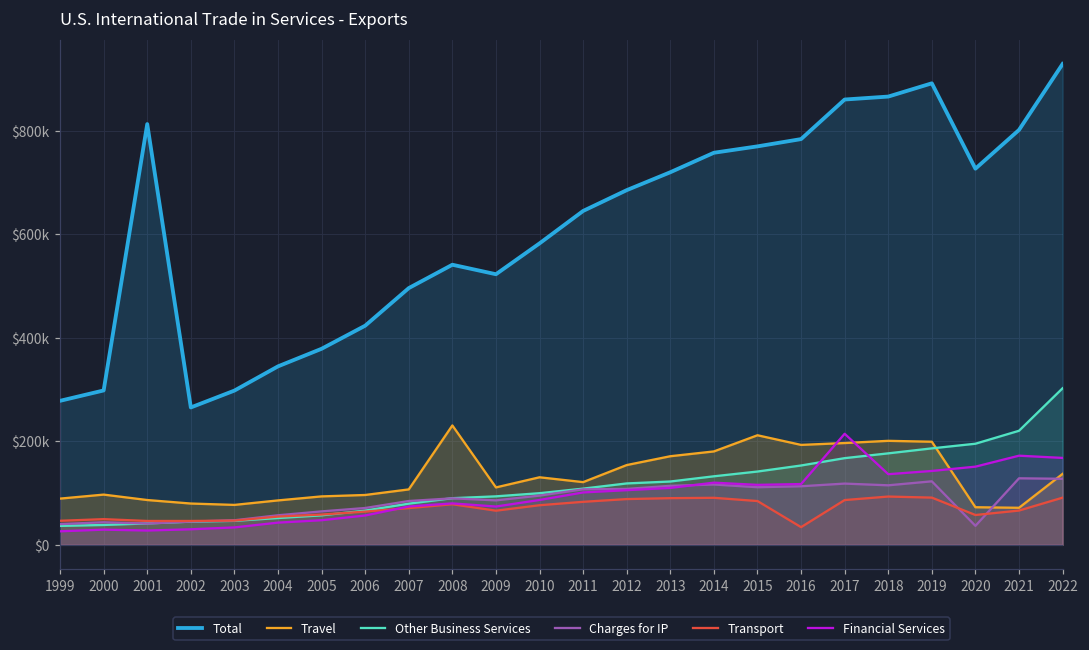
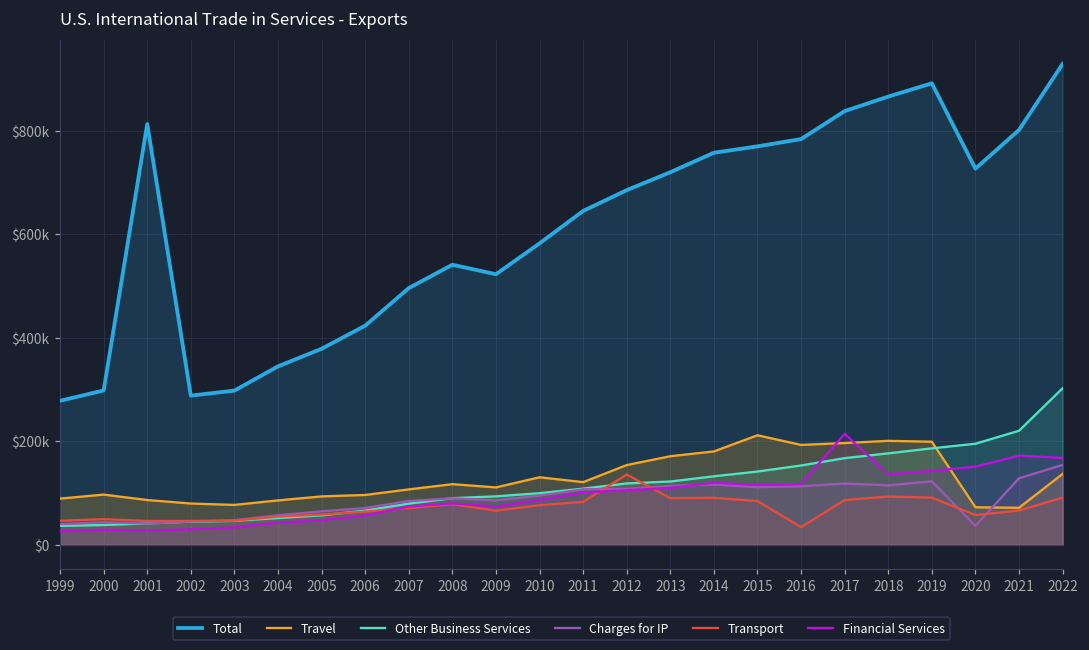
Total, 2002: $270000 -> $290000
Travel, 2008: $230000 -> $120000
Transport, 2012: $90000 -> $140000
Total, 2017: $860000 -> $840000
Charges for IP, 2022: $130000 -> $150000
